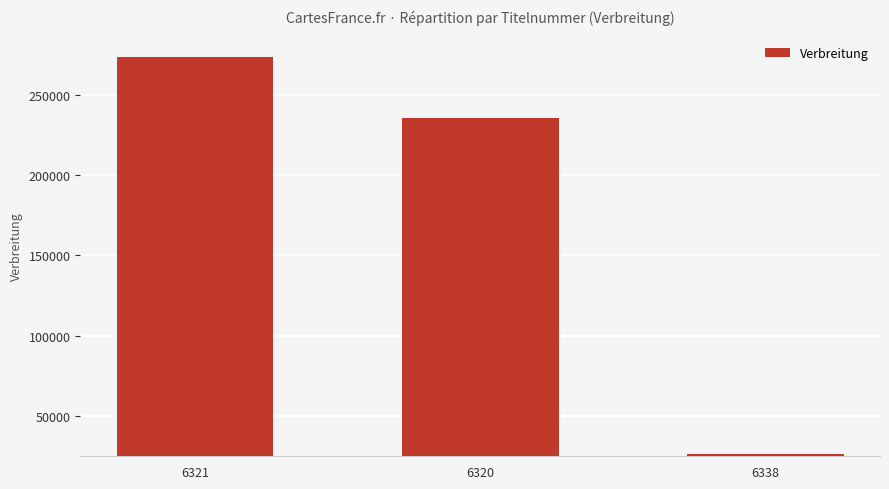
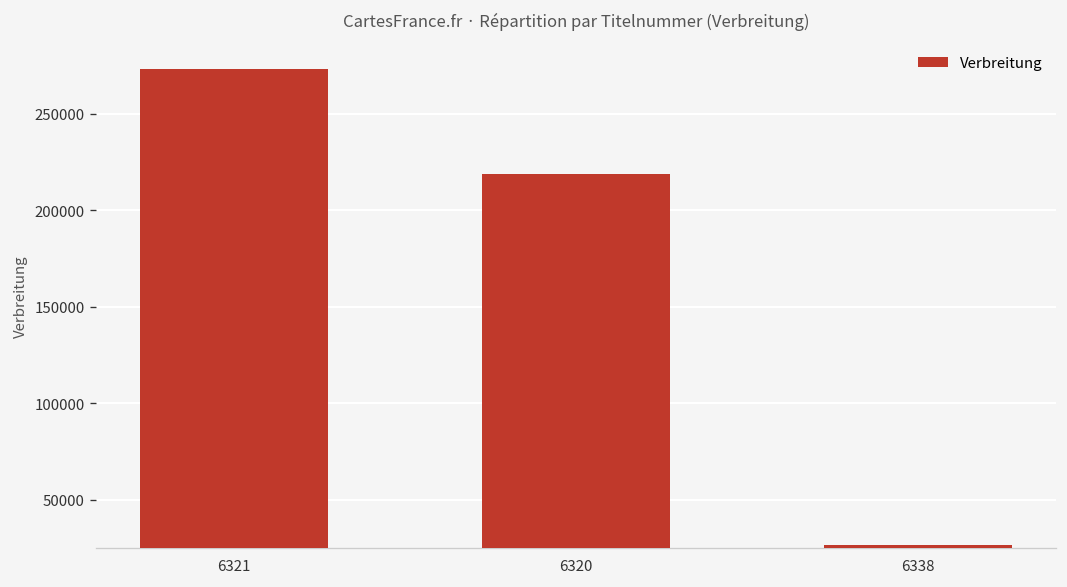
6320: 236000 -> 219000
